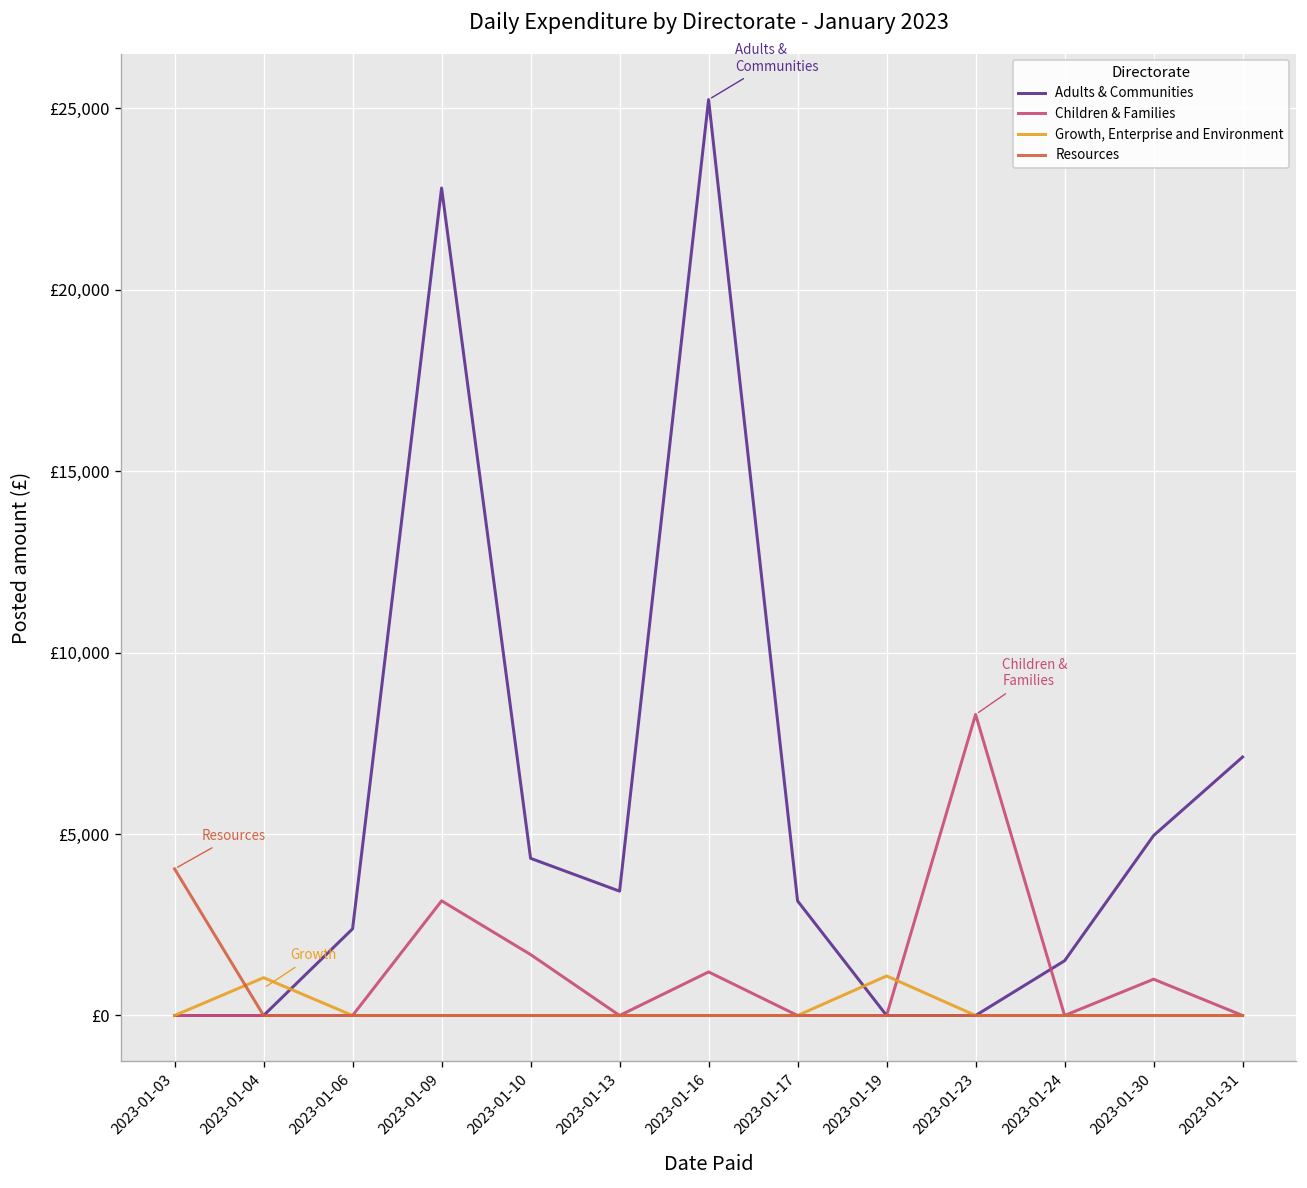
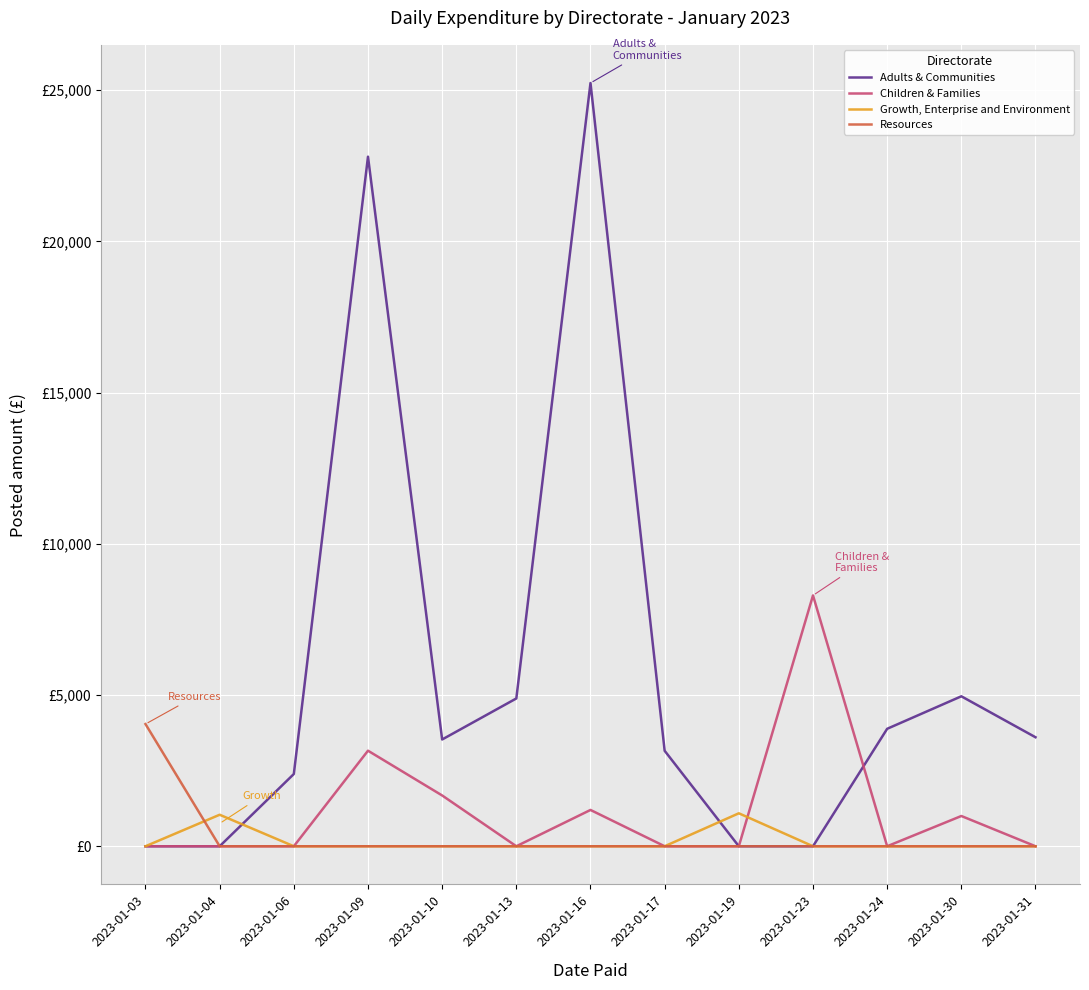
Adults & Communities, 2023-01-10: £4,300 -> £3,500
Adults & Communities, 2023-01-13: £3,400 -> £4,900
Adults & Communities, 2023-01-24: £1,500 -> £3,900
Adults & Communities, 2023-01-31: £7,100 -> £3,600
